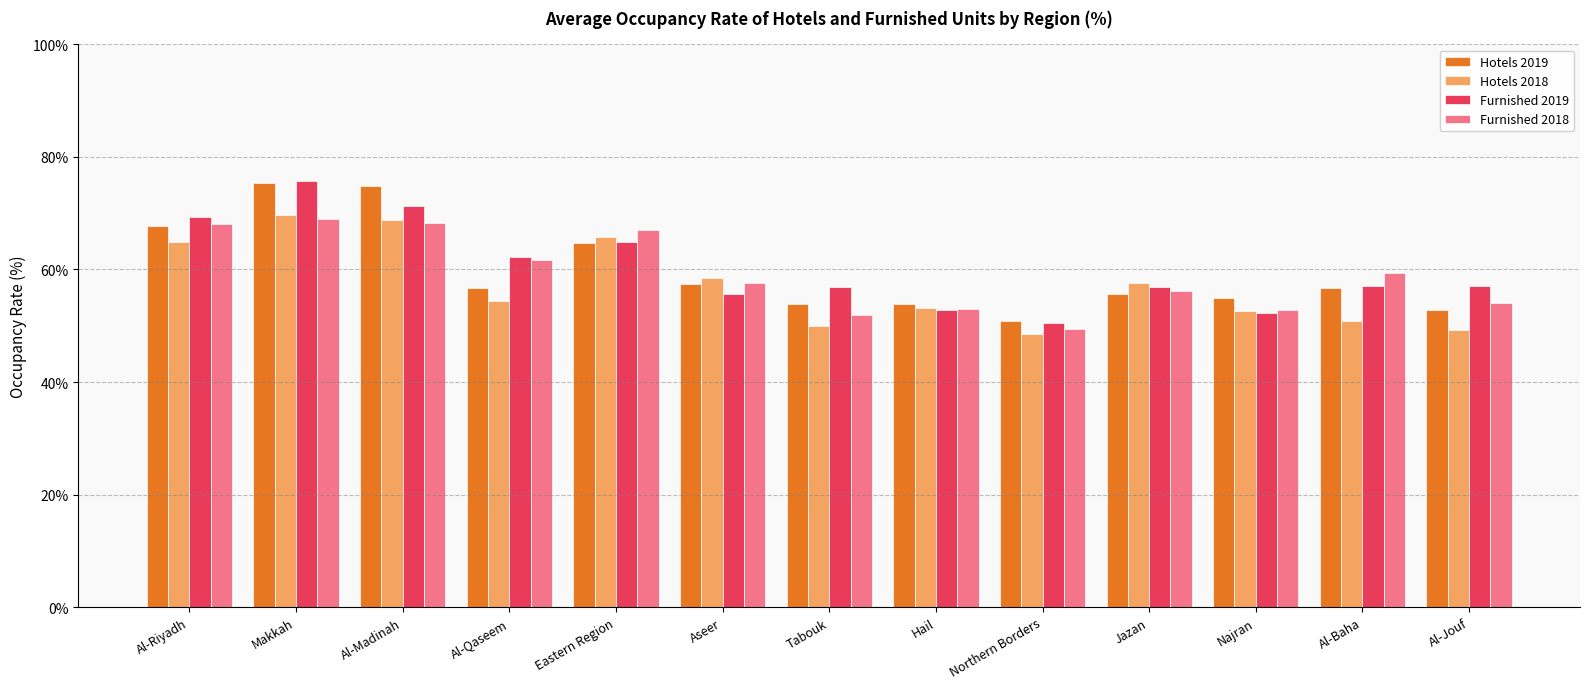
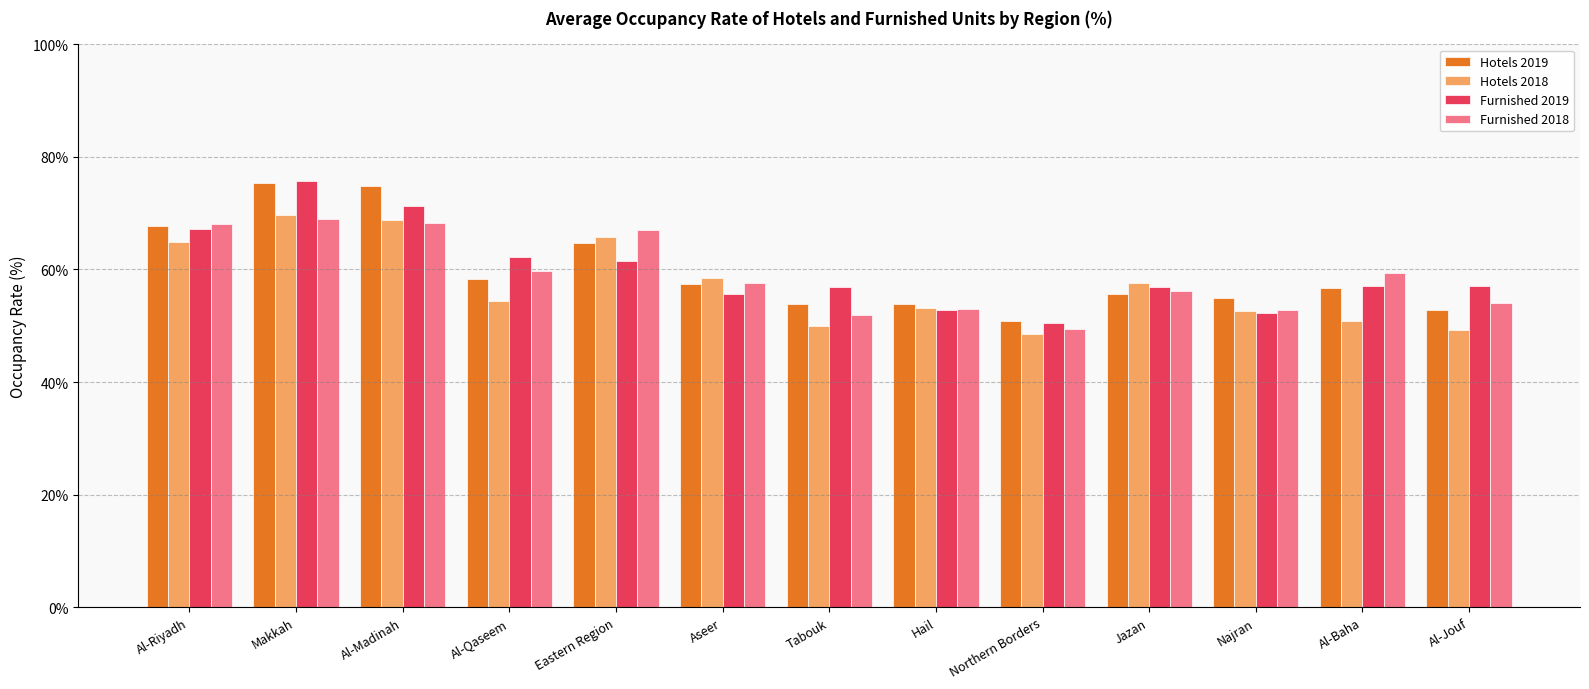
Furnished 2019, Al-Riyadh: 69% -> 67%
Hotels 2019, Al-Qaseem: 57% -> 58%
Furnished 2018, Al-Qaseem: 62% -> 60%
Furnished 2019, Eastern Region: 65% -> 62%
